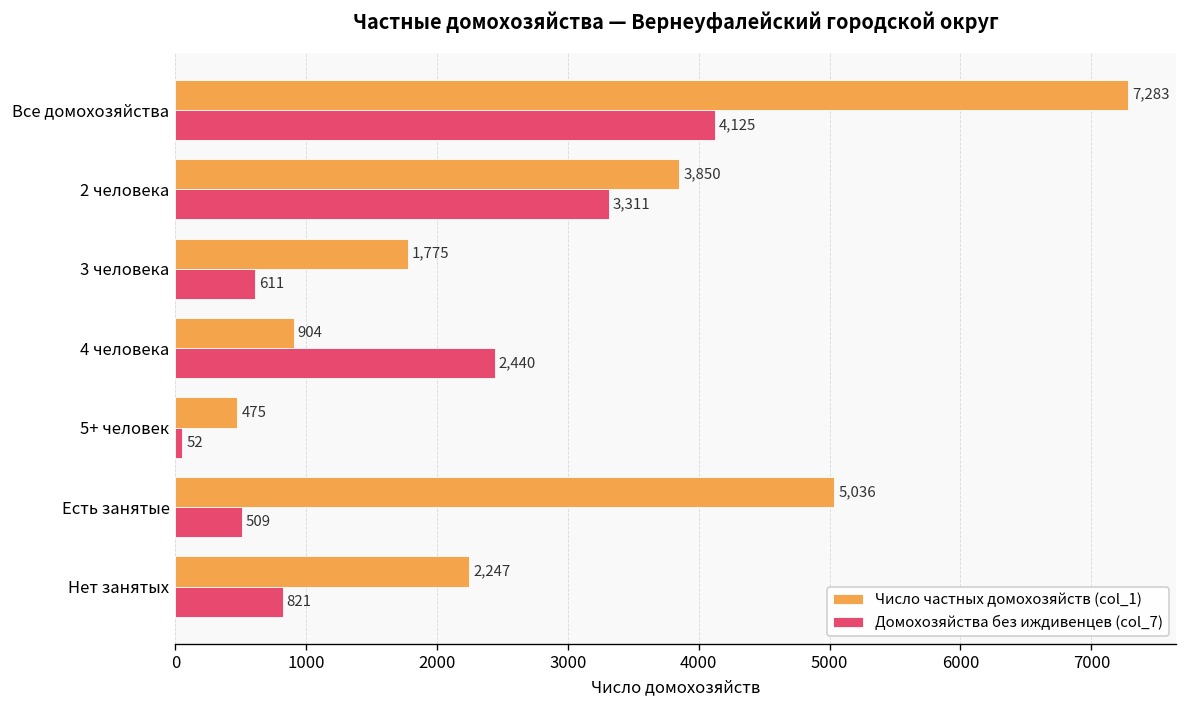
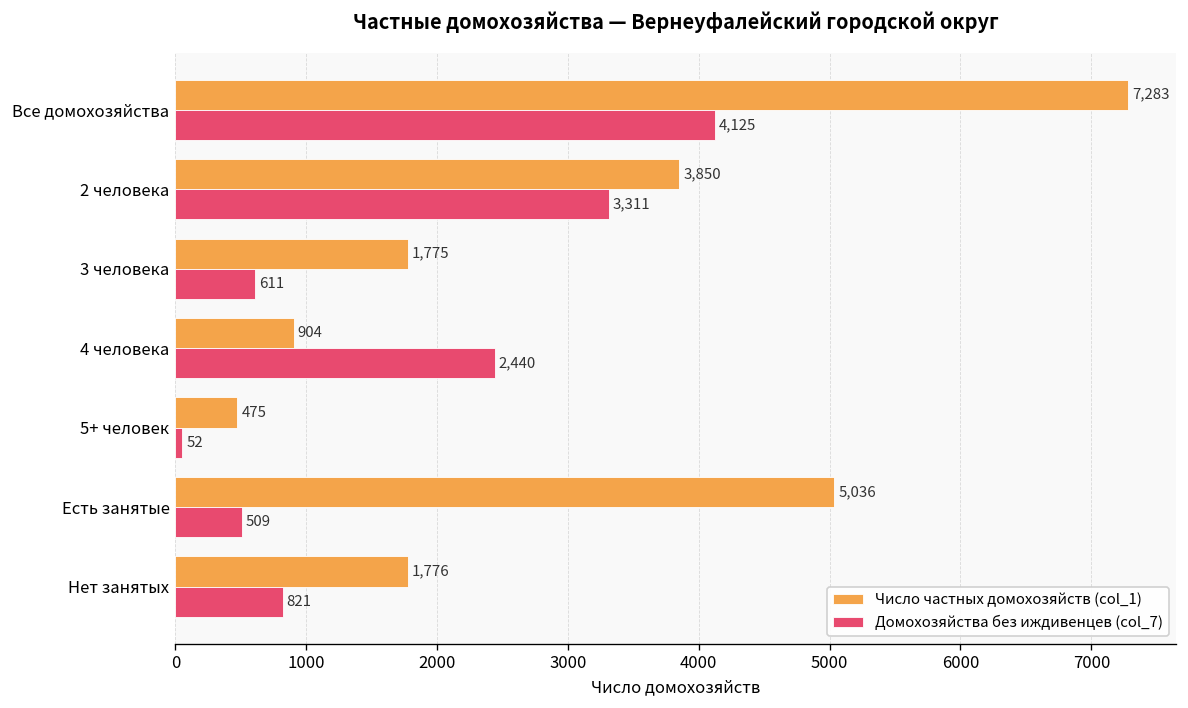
Число частных домохозяйств (col_1), Нет занятых: 2,247 -> 1,776
